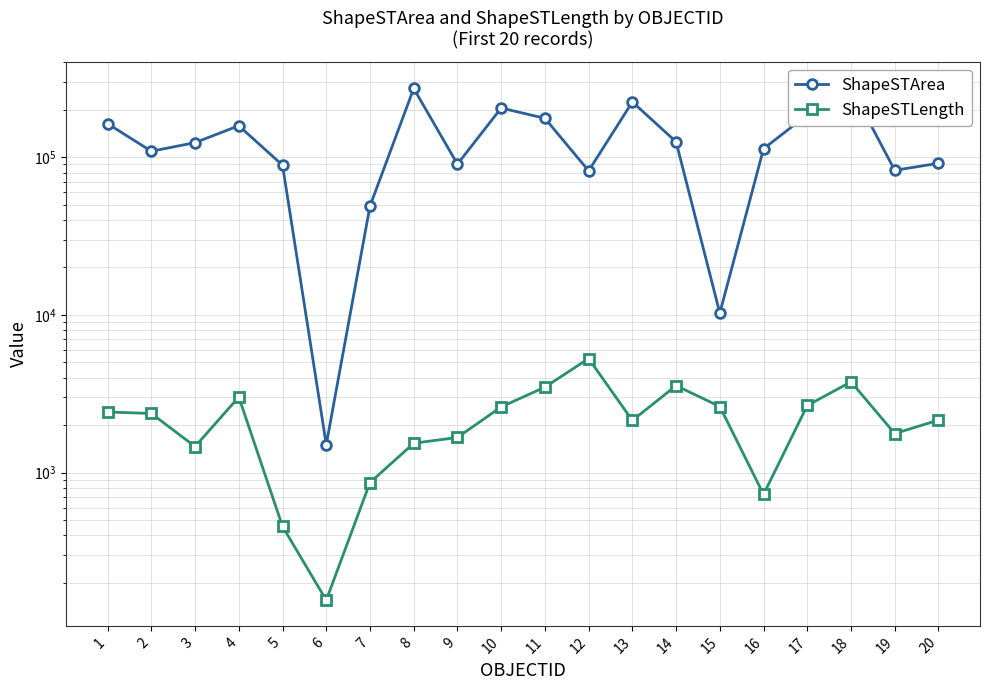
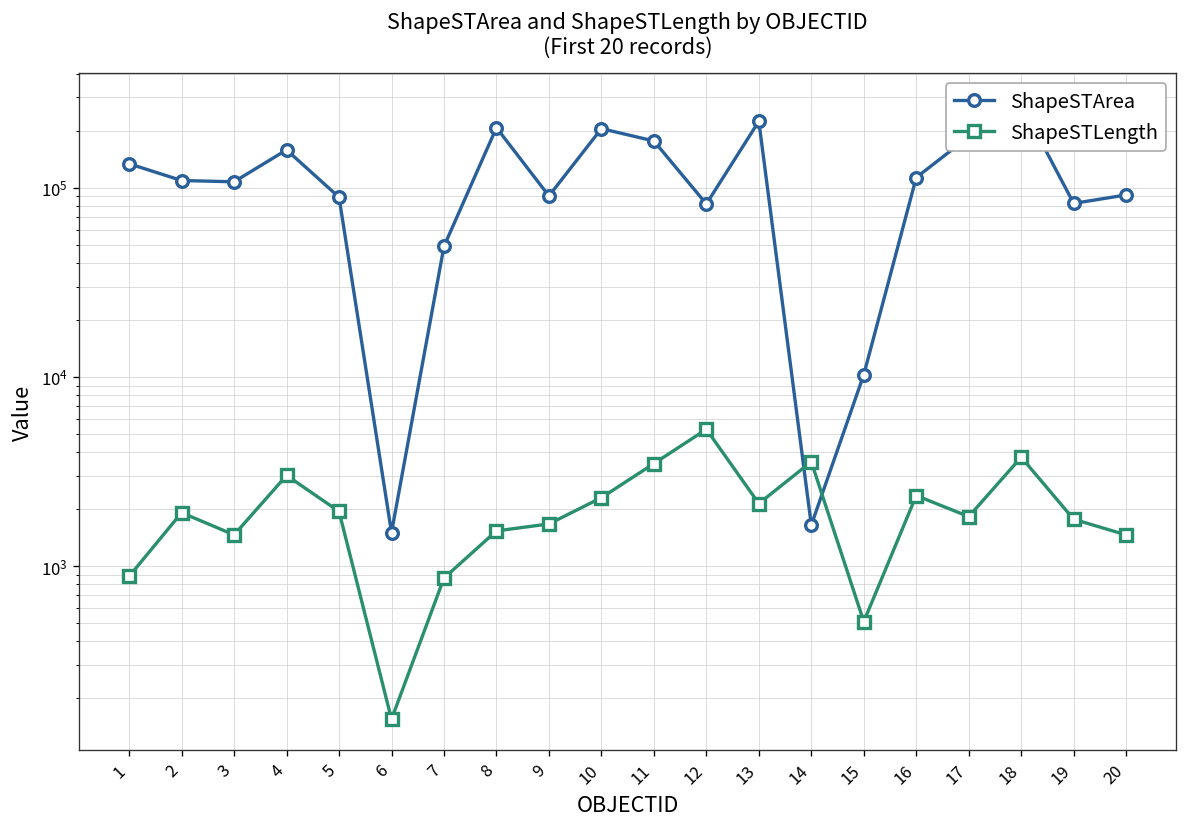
ShapeSTArea, 1: 160000 -> 130000
ShapeSTLength, 1: 2400 -> 900
ShapeSTLength, 2: 2400 -> 1900
ShapeSTArea, 3: 120000 -> 110000
ShapeSTLength, 5: 460 -> 1900
ShapeSTArea, 8: 270000 -> 210000
ShapeSTLength, 10: 2600 -> 2300
ShapeSTArea, 14: 130000 -> 1600
ShapeSTLength, 15: 2600 -> 510
ShapeSTLength, 16: 700 -> 2400
ShapeSTLength, 17: 2700 -> 1800
ShapeSTLength, 20: 2200 -> 1500
